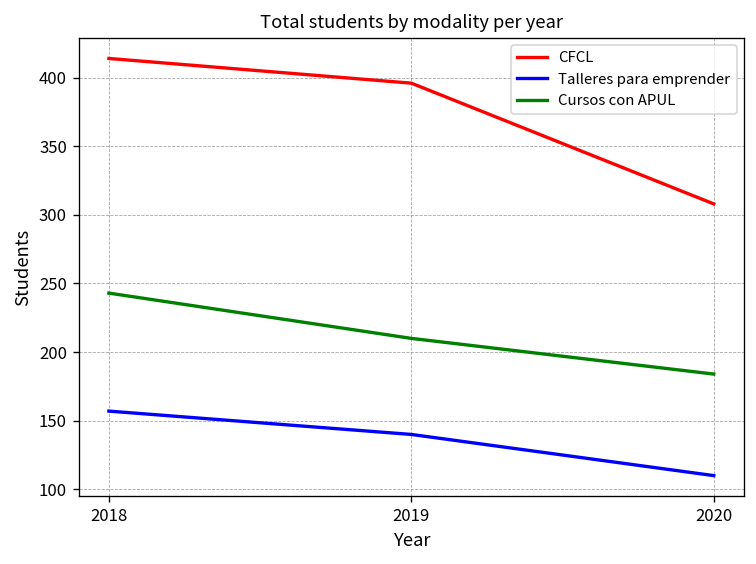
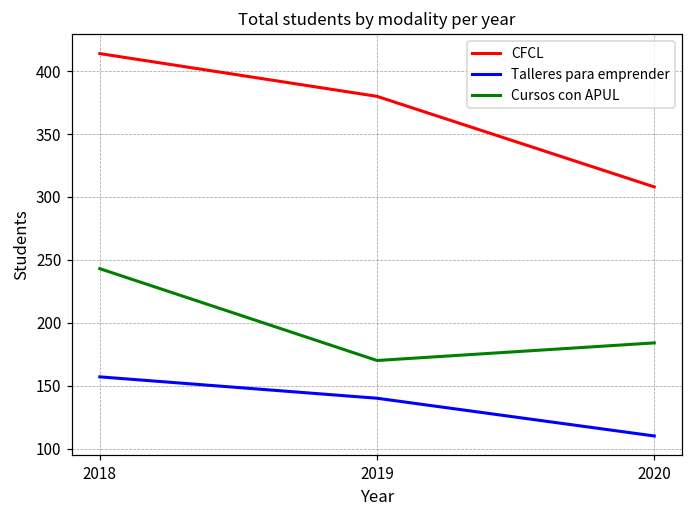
CFCL, 2019: 396 -> 380
Cursos con APUL, 2019: 210 -> 170
